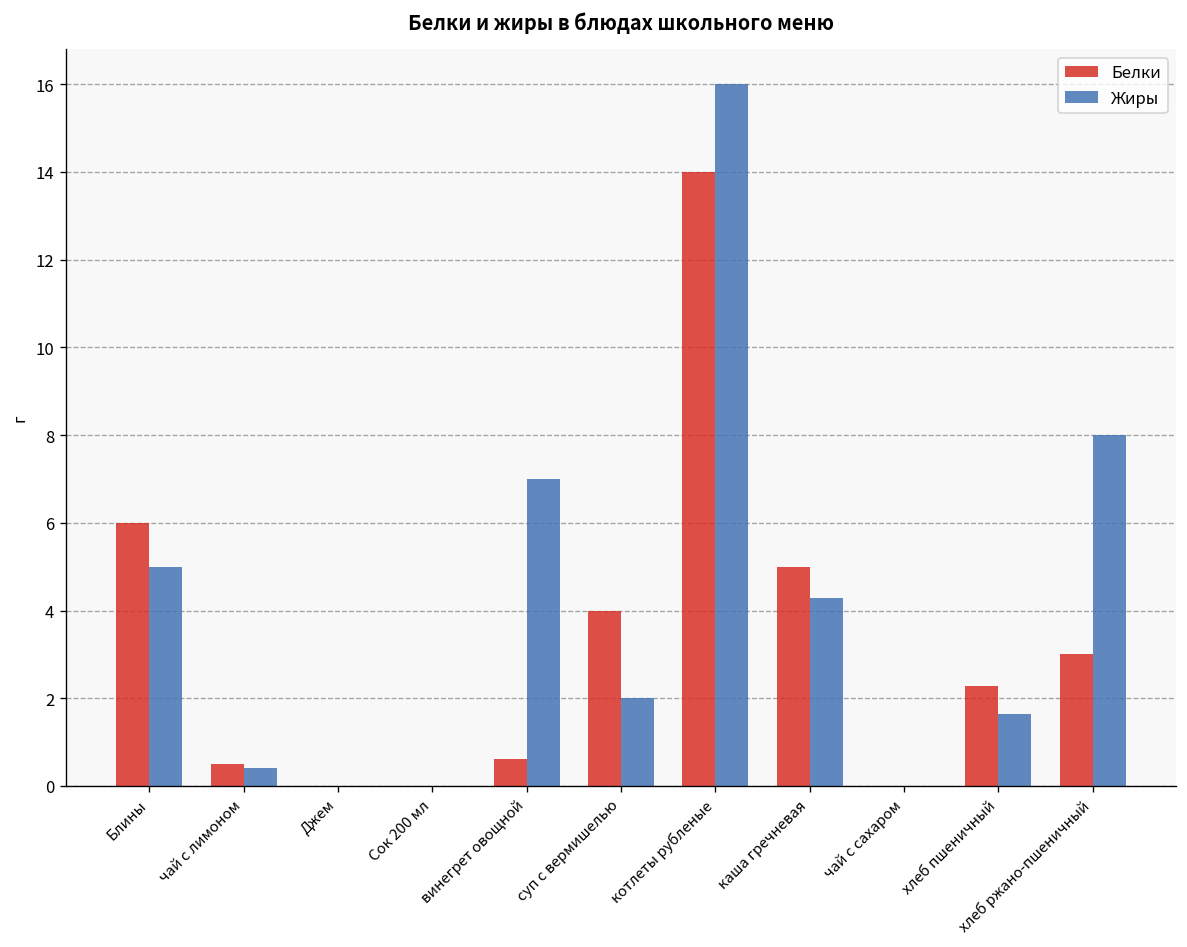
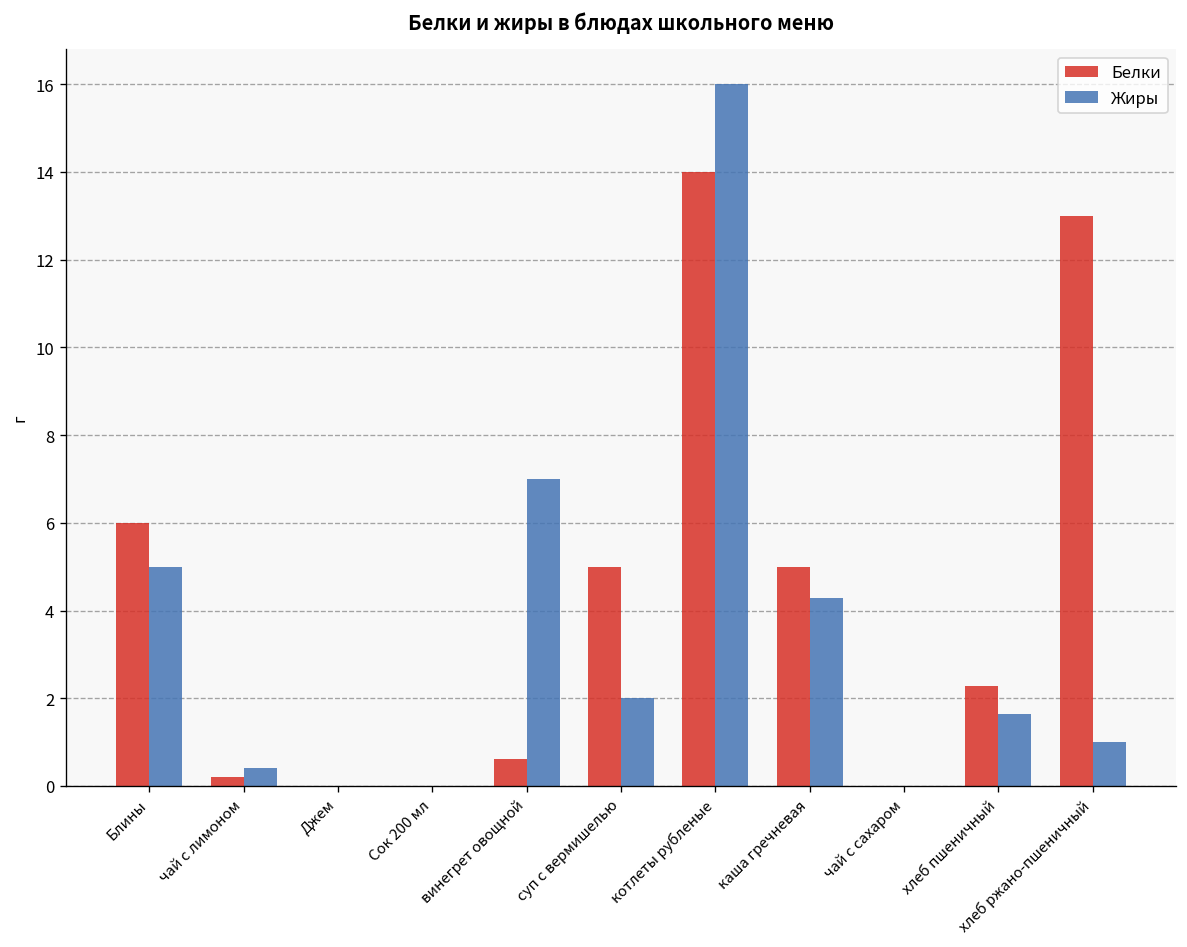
Белки, чай с лимоном: 0.5 -> 0.2
Белки, суп с вермишелью: 4 -> 5
Белки, хлеб ржано-пшеничный: 3 -> 13
Жиры, хлеб ржано-пшеничный: 8 -> 1
